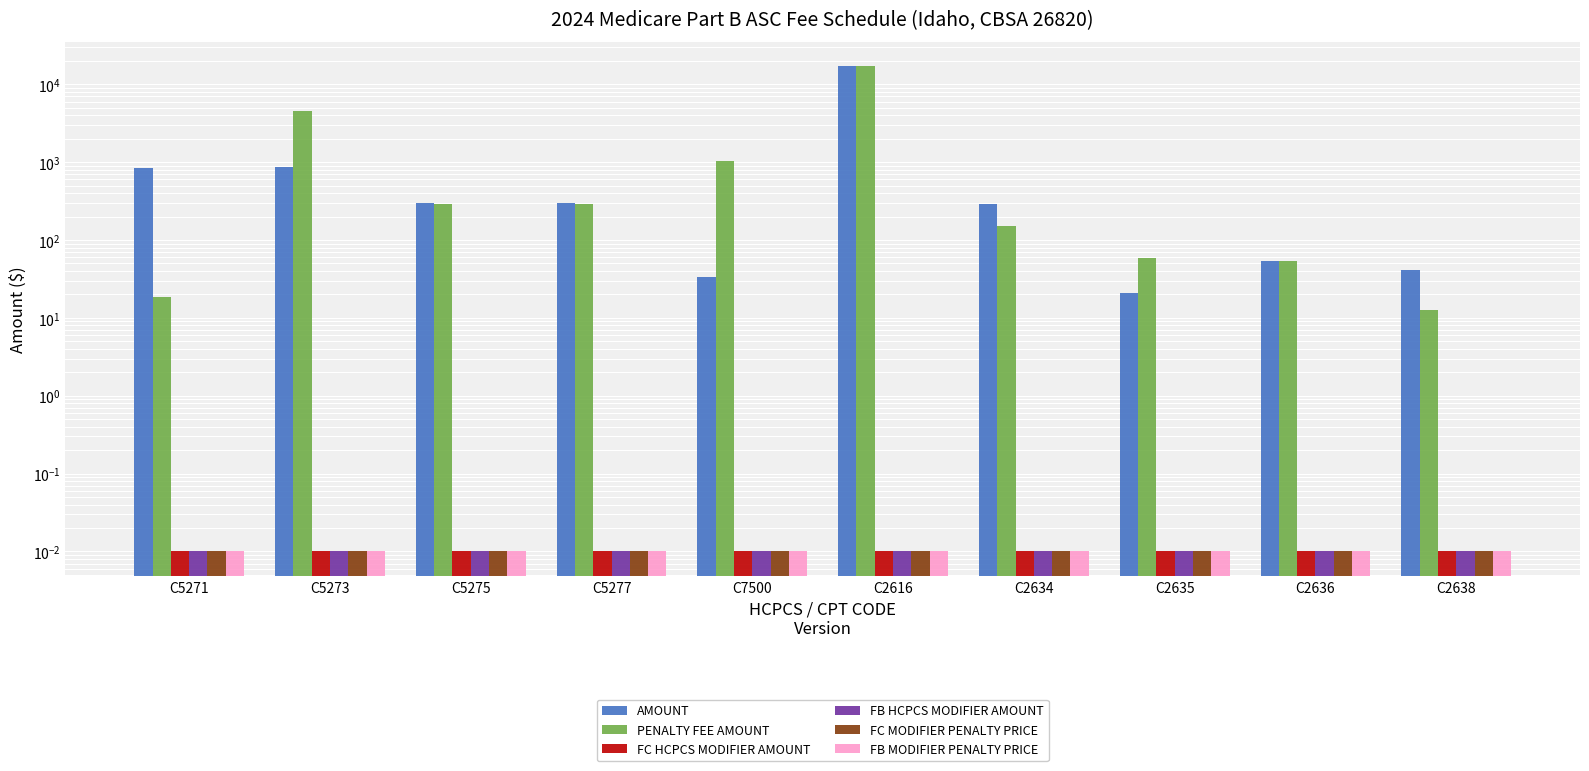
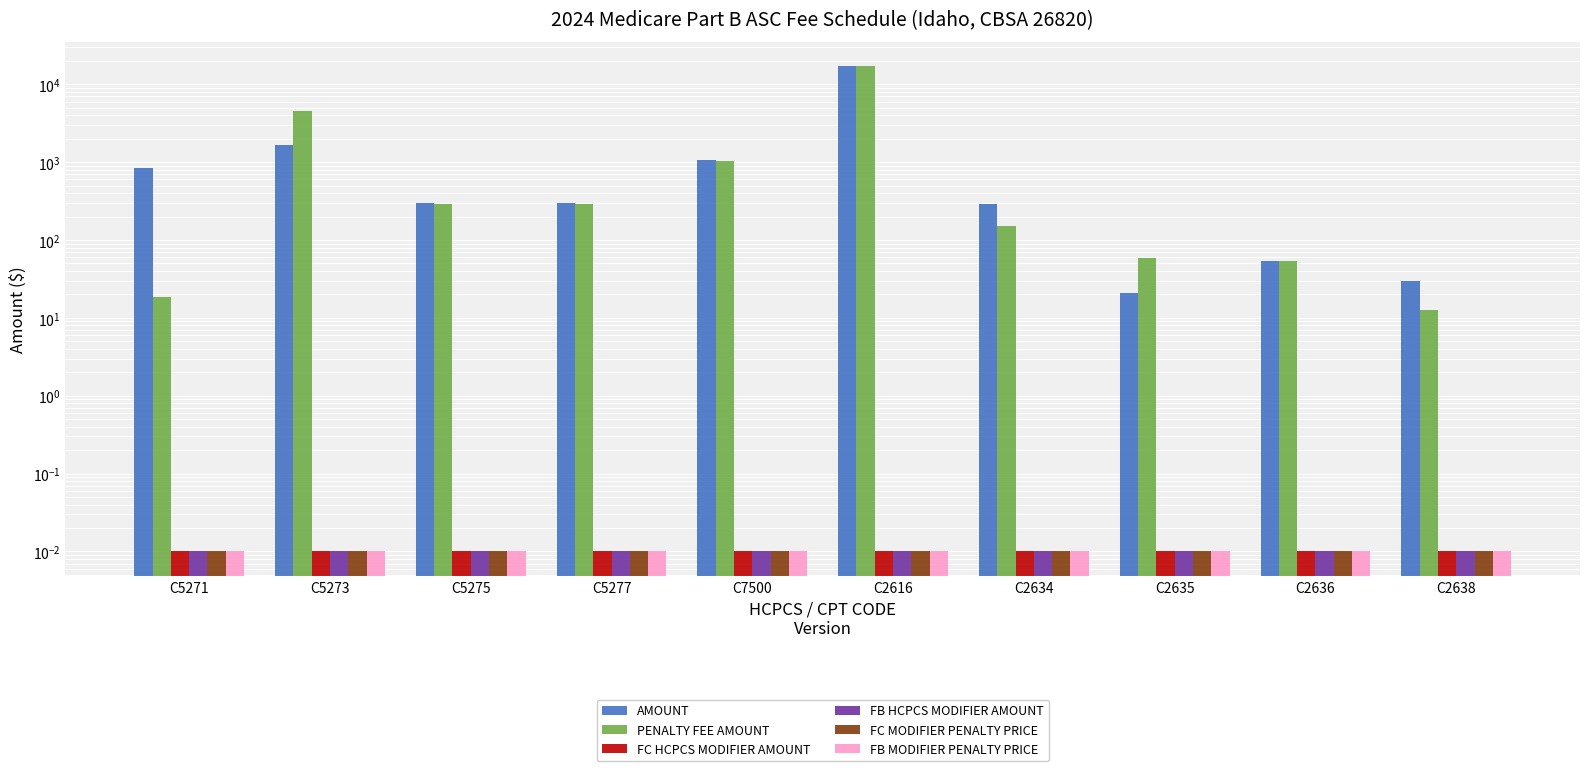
AMOUNT, C5273: 900 -> 1700
AMOUNT, C7500: 33 -> 1100
AMOUNT, C2638: 40 -> 30
